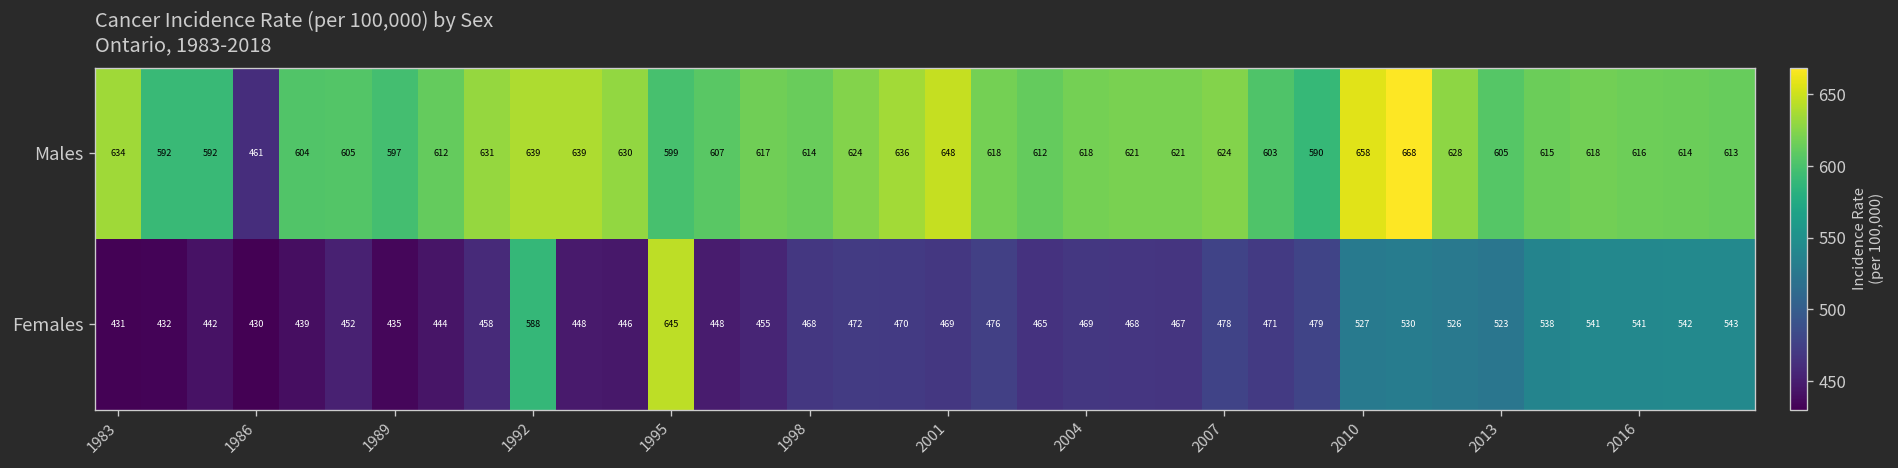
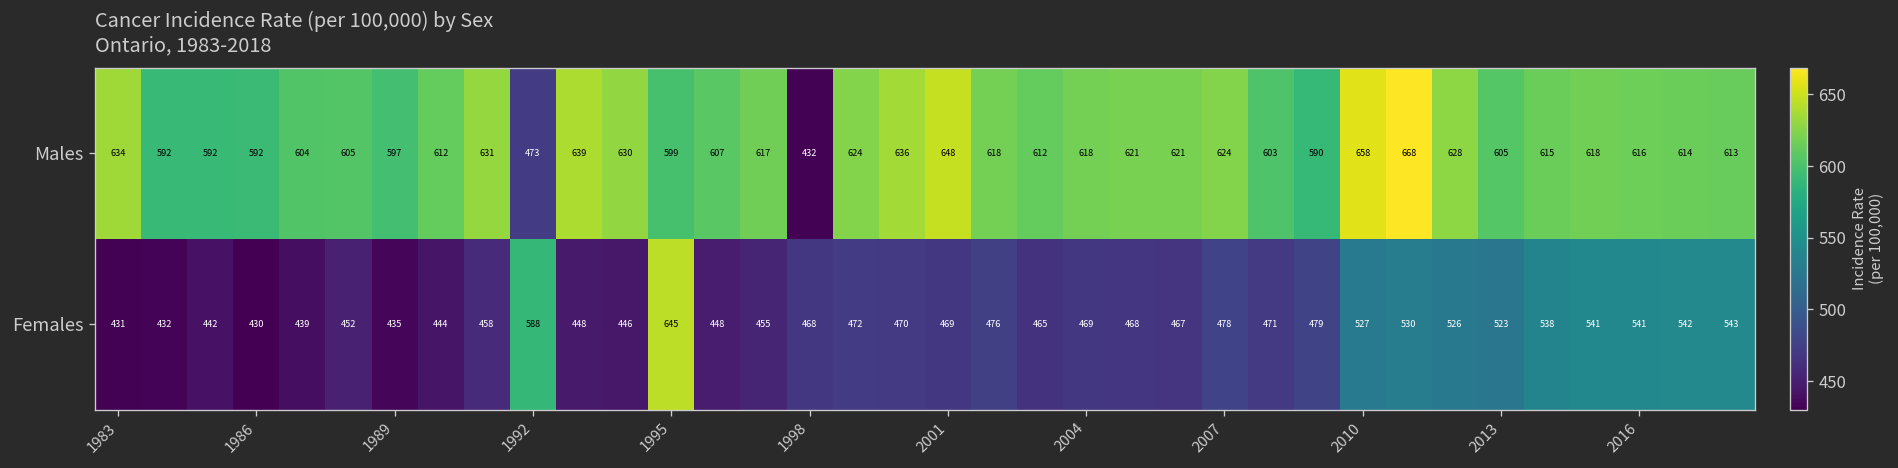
Males, 1986: 461 -> 592
Males, 1992: 639 -> 473
Males, 1998: 614 -> 432
